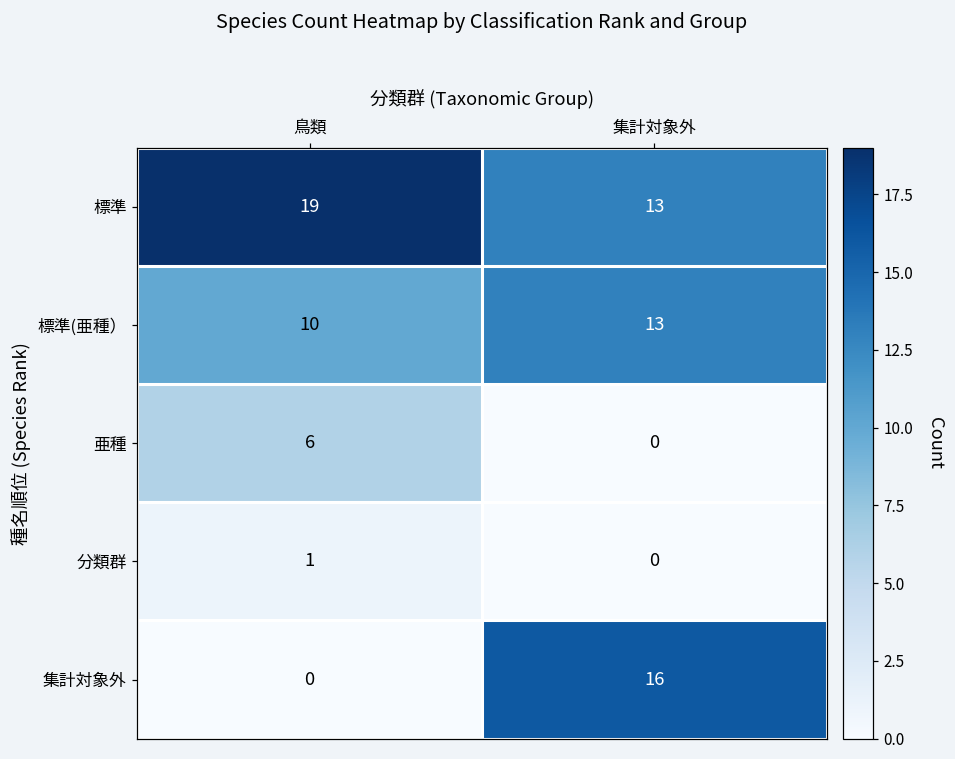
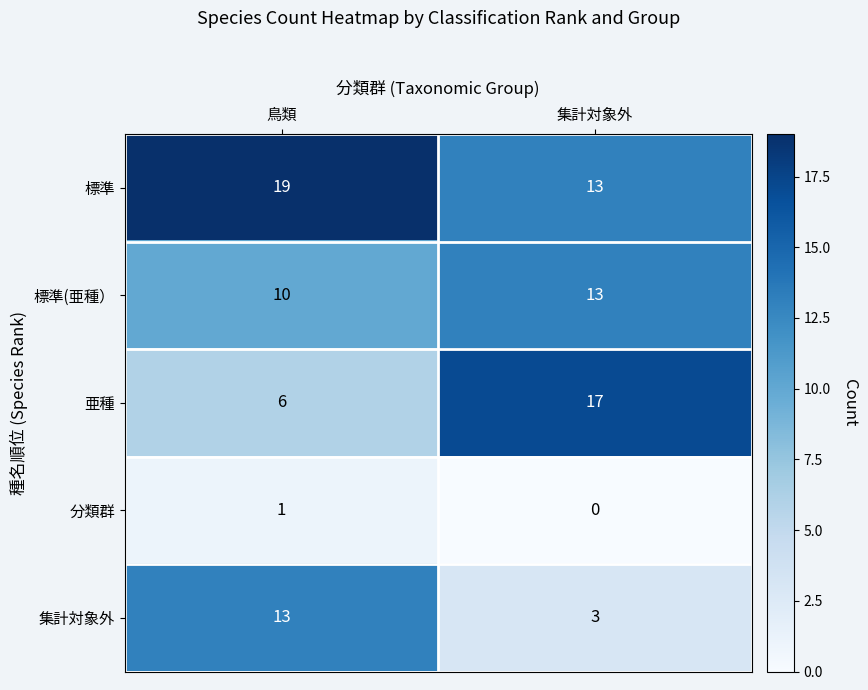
亜種, 集計対象外: 0 -> 17
集計対象外, 鳥類: 0 -> 13
集計対象外, 集計対象外: 16 -> 3
